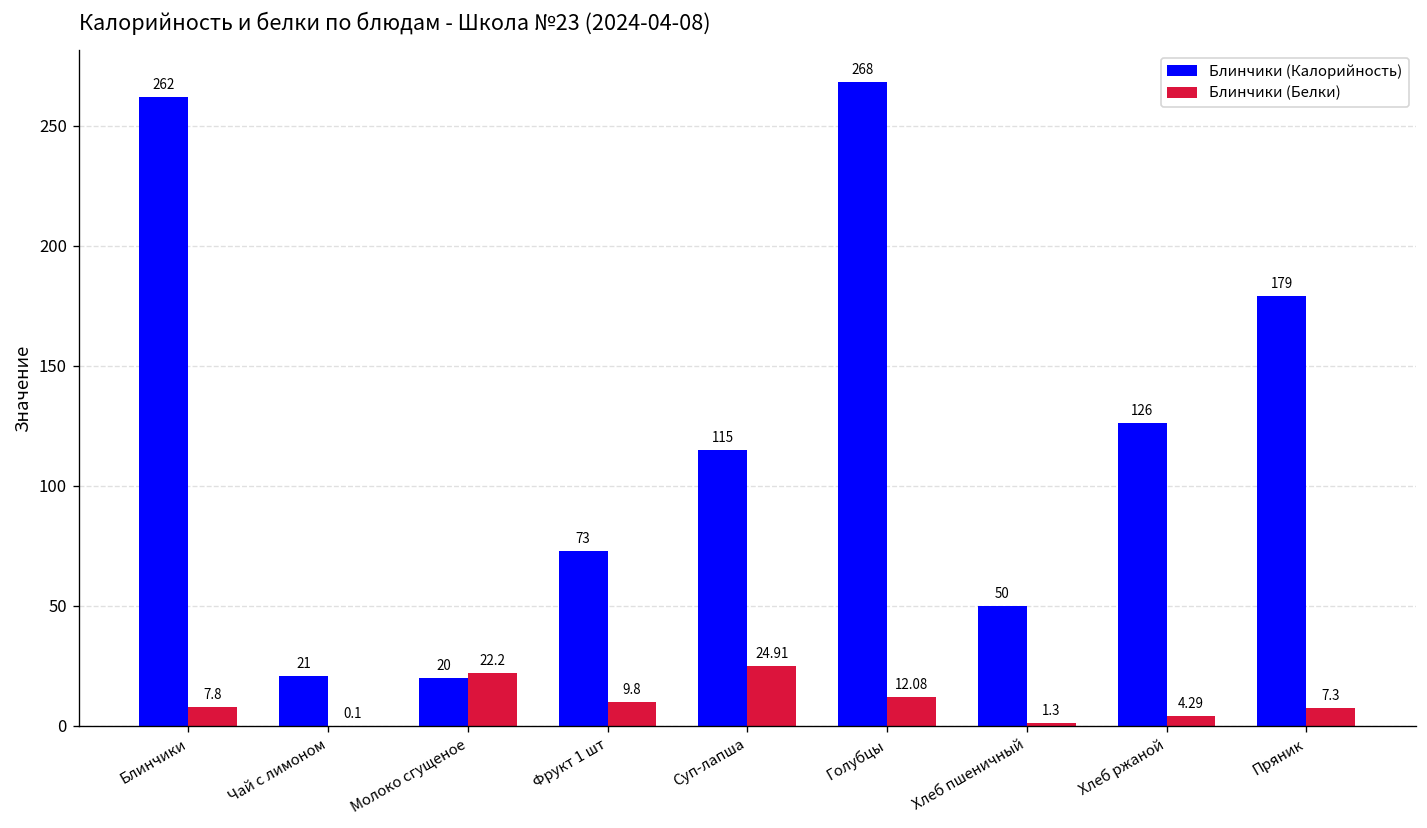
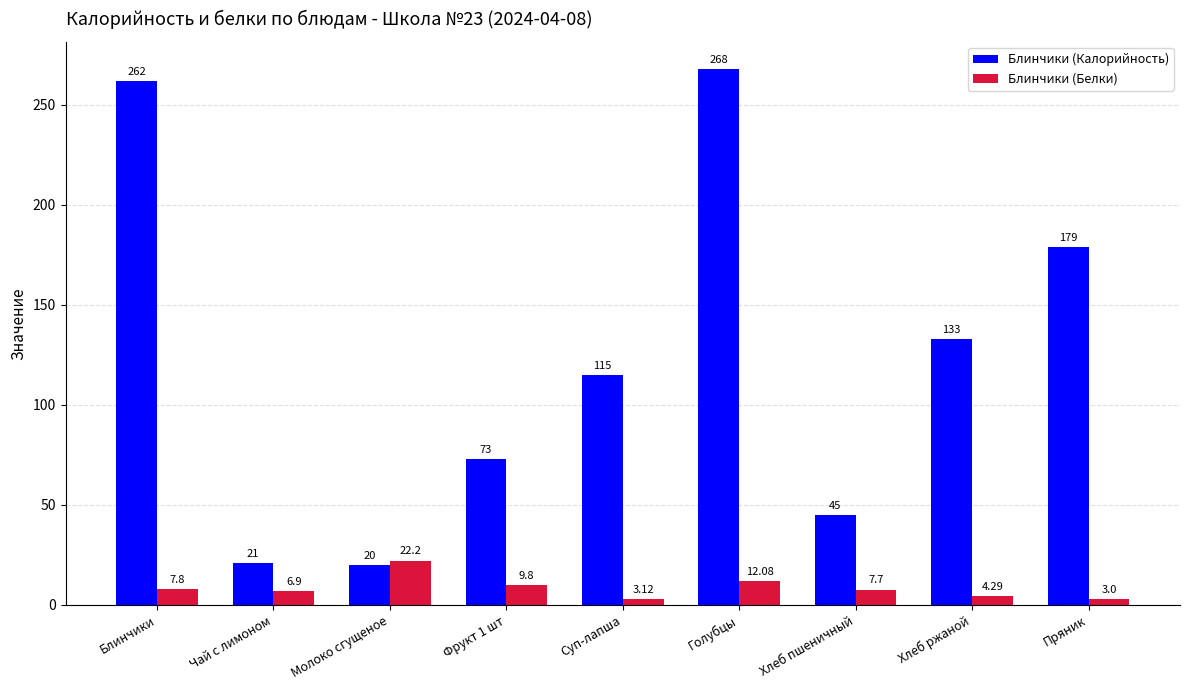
Блинчики (Белки), Чай с лимоном: 0.1 -> 6.9
Блинчики (Белки), Суп-лапша: 24.91 -> 3.12
Блинчики (Калорийность), Хлеб пшеничный: 50 -> 45
Блинчики (Белки), Хлеб пшеничный: 1.3 -> 7.7
Блинчики (Калорийность), Хлеб ржаной: 126 -> 133
Блинчики (Белки), Пряник: 7.3 -> 3.0
